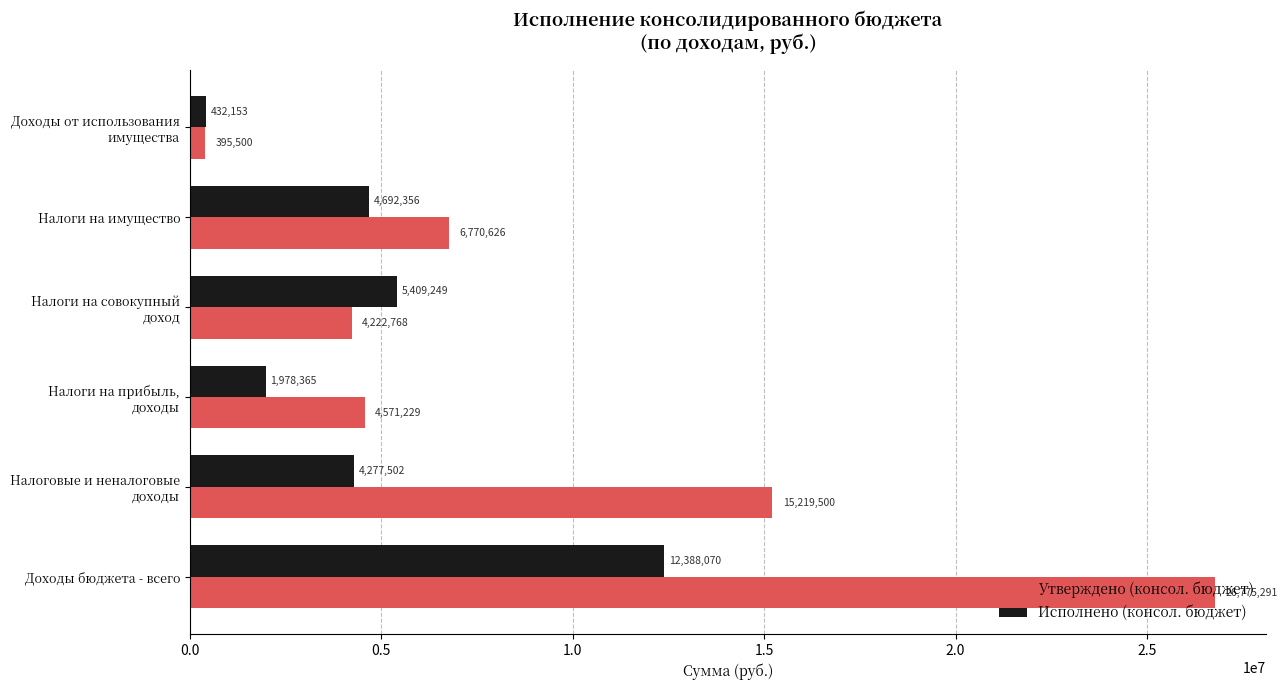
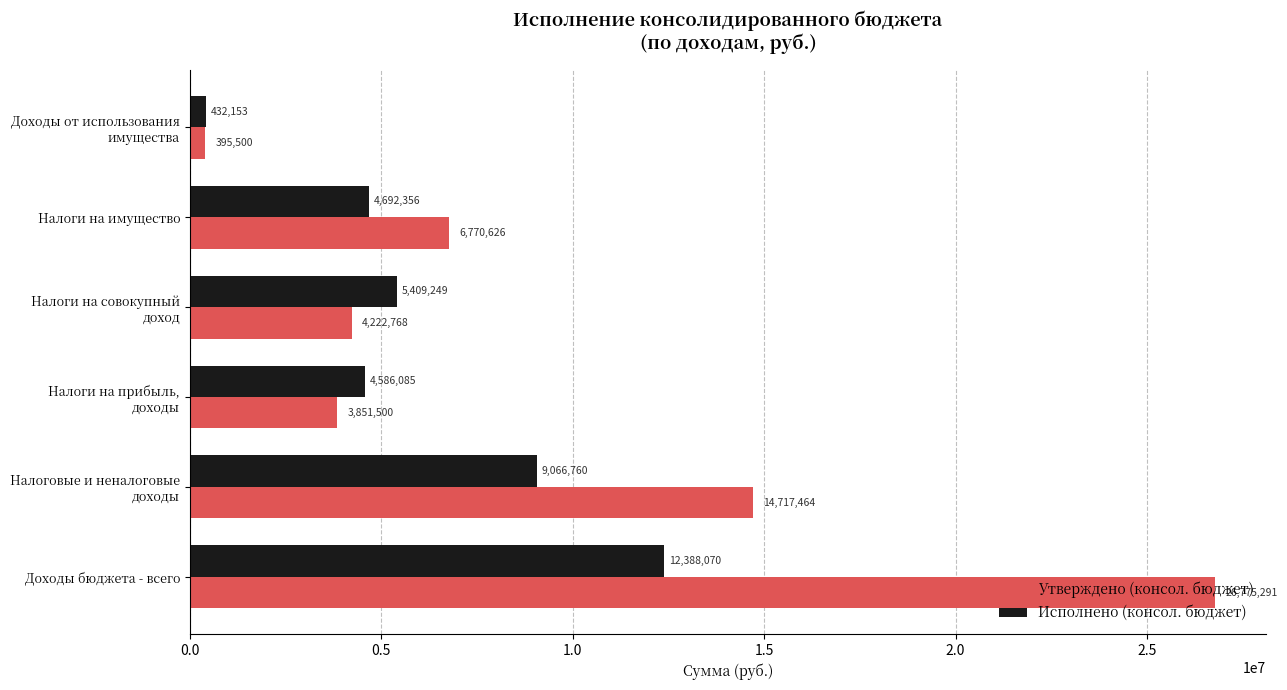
Исполнено (консол. бюджет), Налоги на прибыль, доходы: 1,978,365 -> 4,586,085
Утверждено (консол. бюджет), Налоги на прибыль, доходы: 4,571,229 -> 3,851,500
Исполнено (консол. бюджет), Налоговые и неналоговые доходы: 4,277,502 -> 9,066,760
Утверждено (консол. бюджет), Налоговые и неналоговые доходы: 15,219,500 -> 14,717,464
